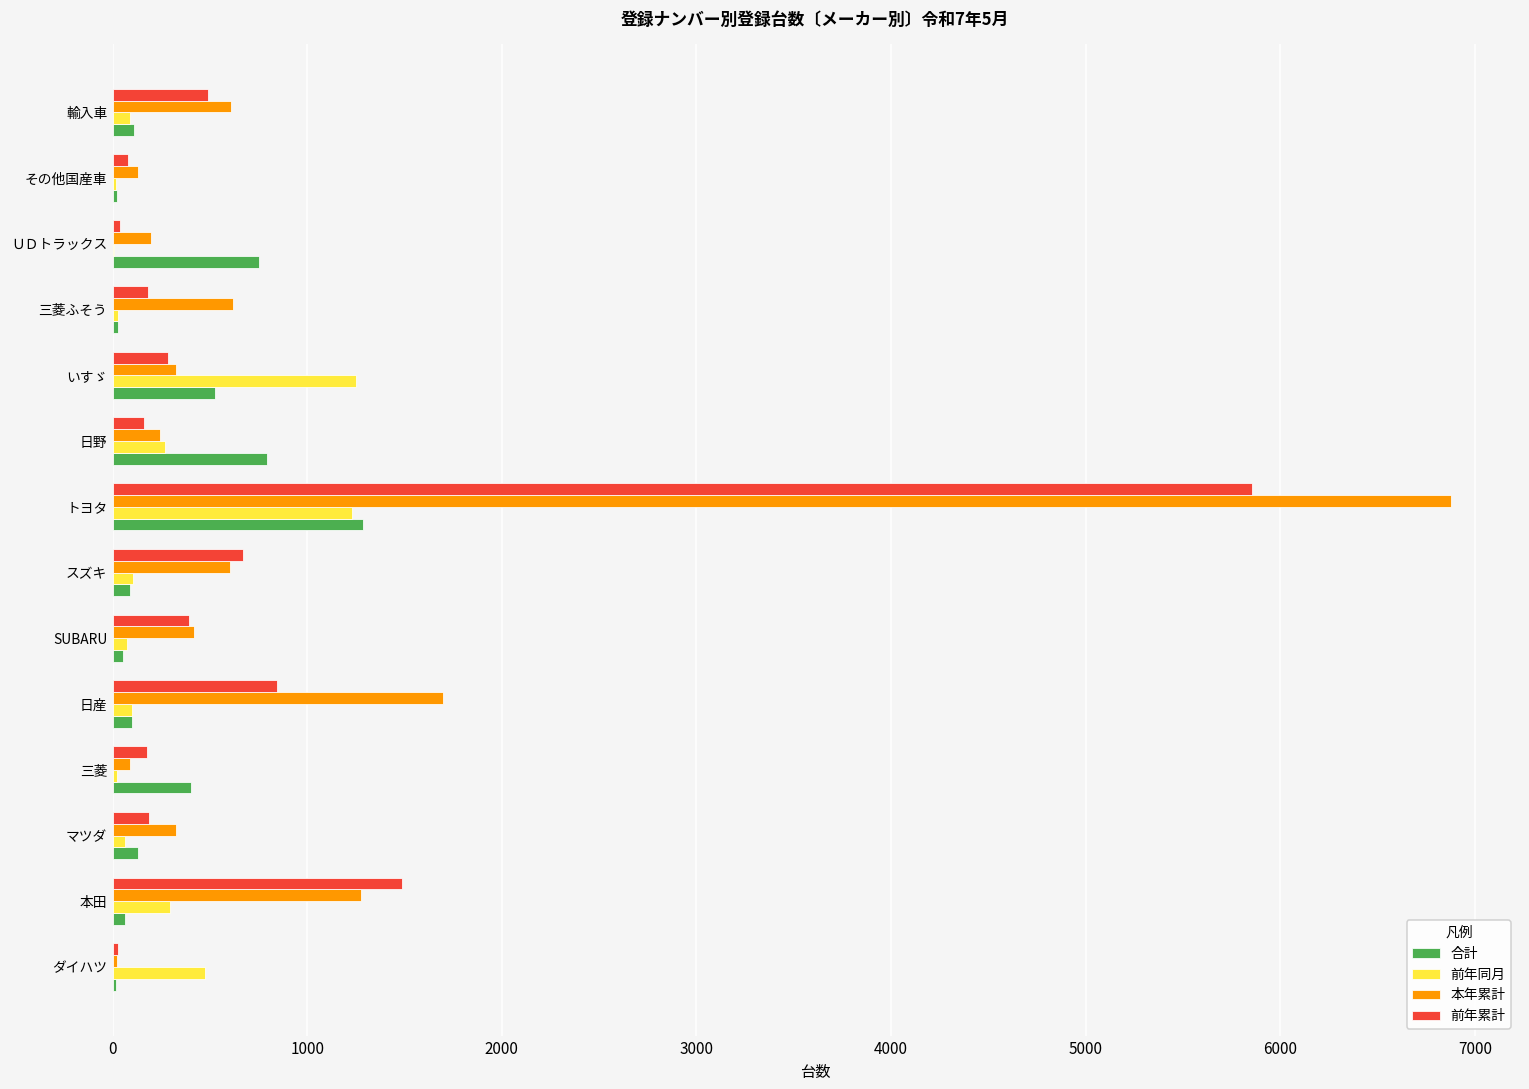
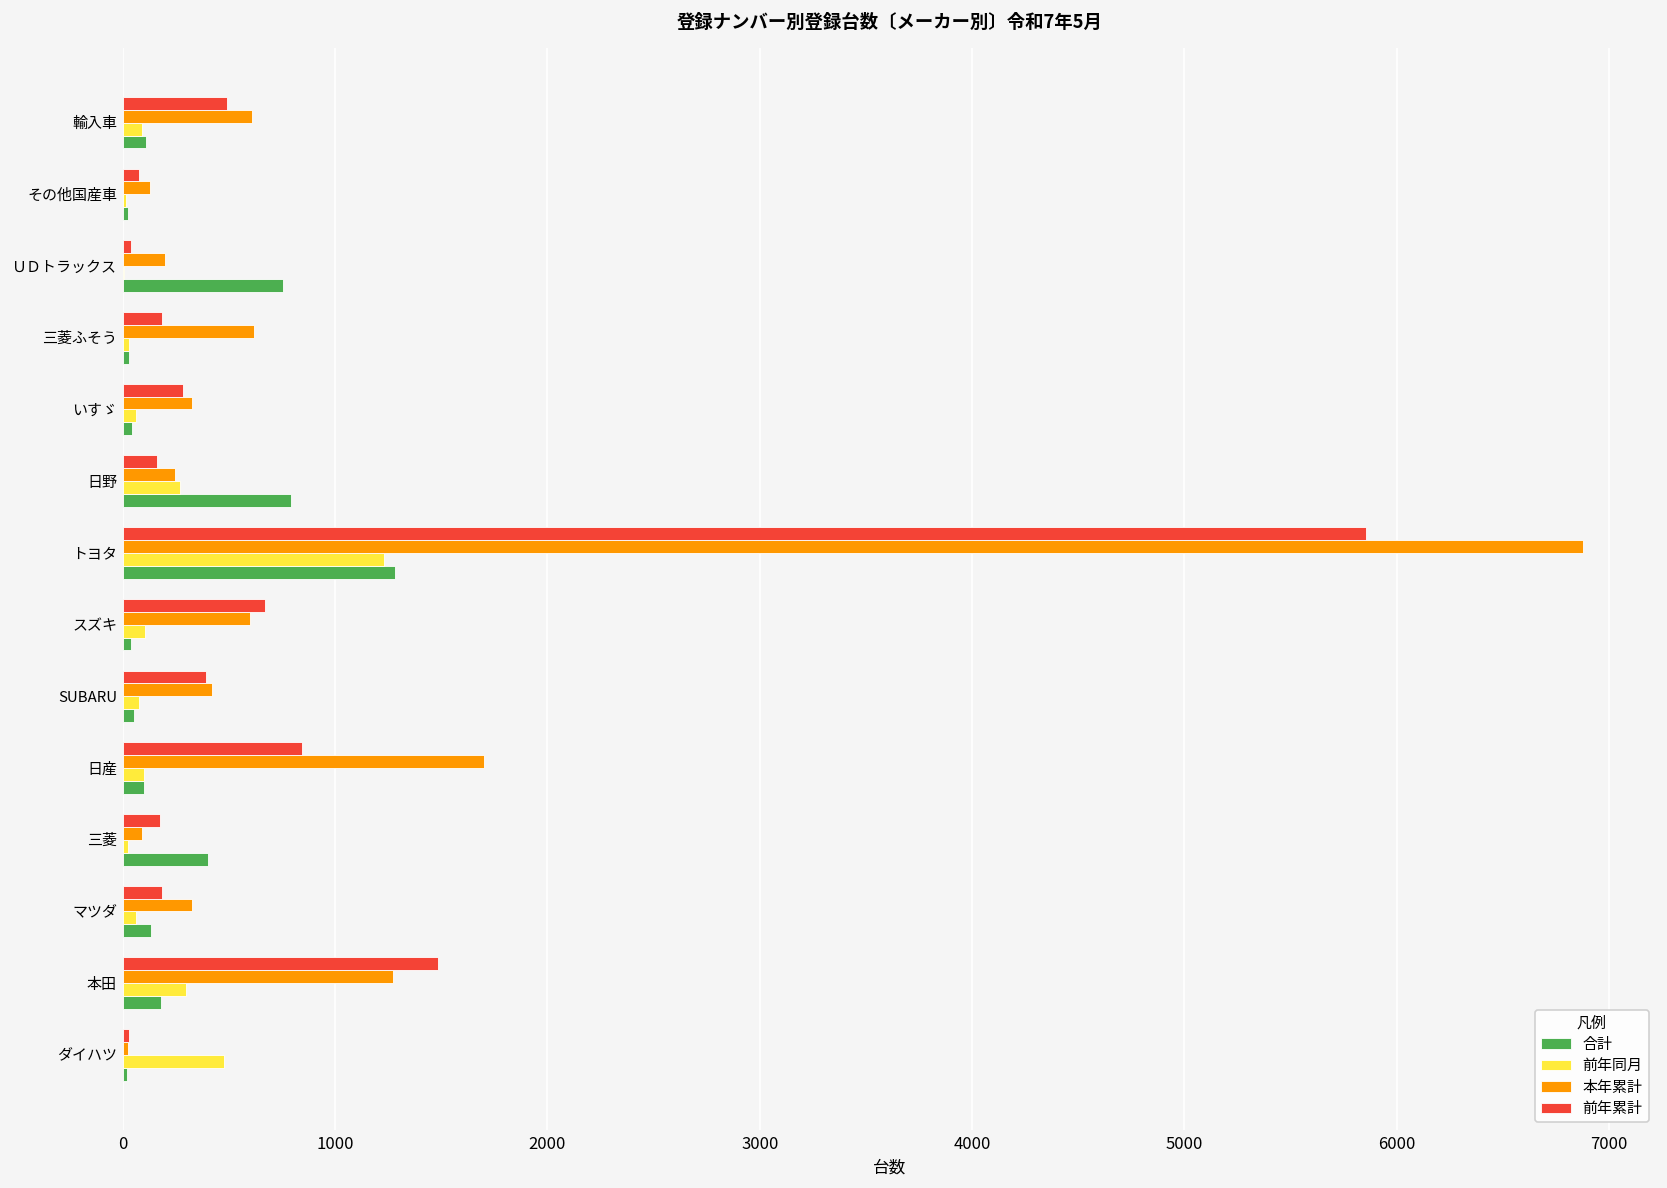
前年同月, いすゞ: 1250 -> 60
合計, いすゞ: 530 -> 50
合計, スズキ: 90 -> 40
合計, 本田: 70 -> 180
